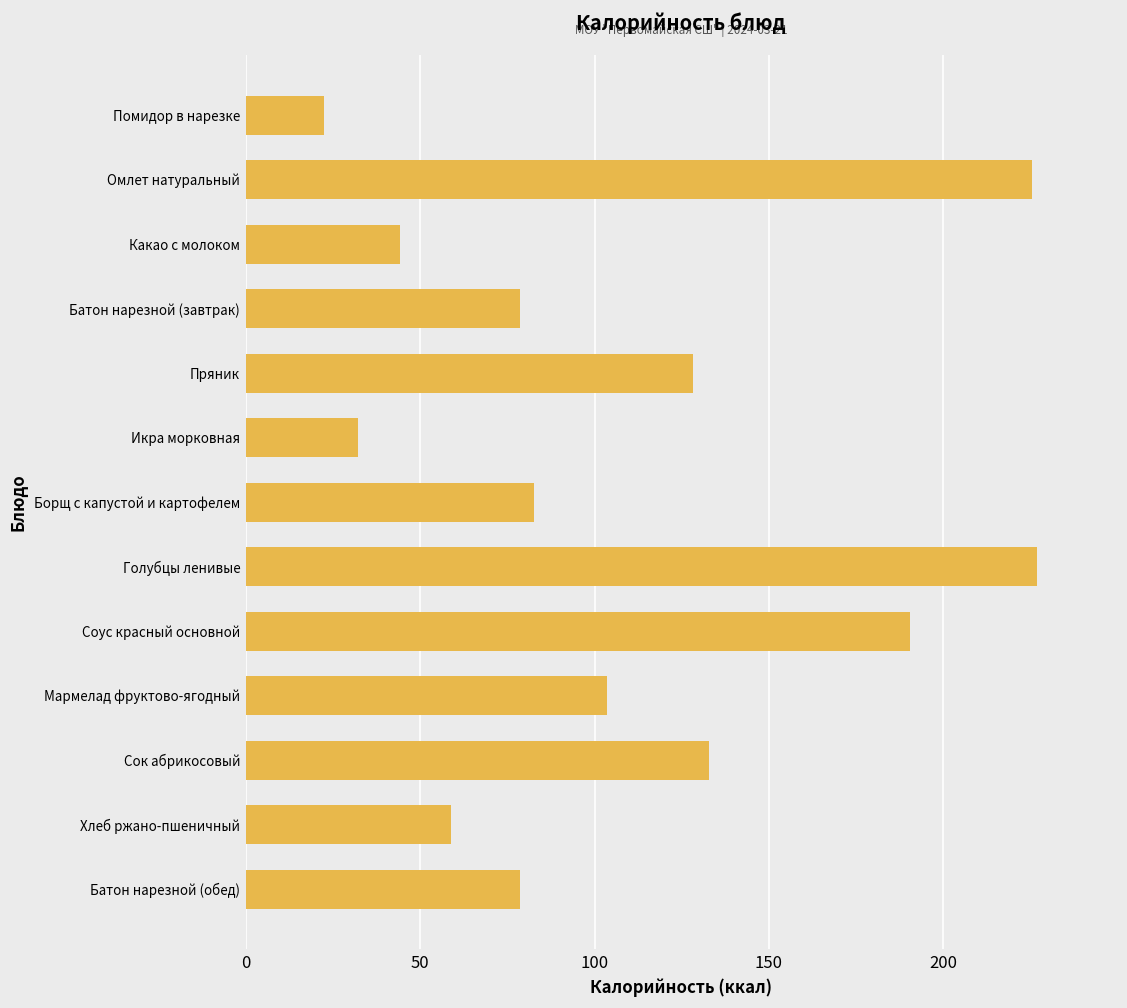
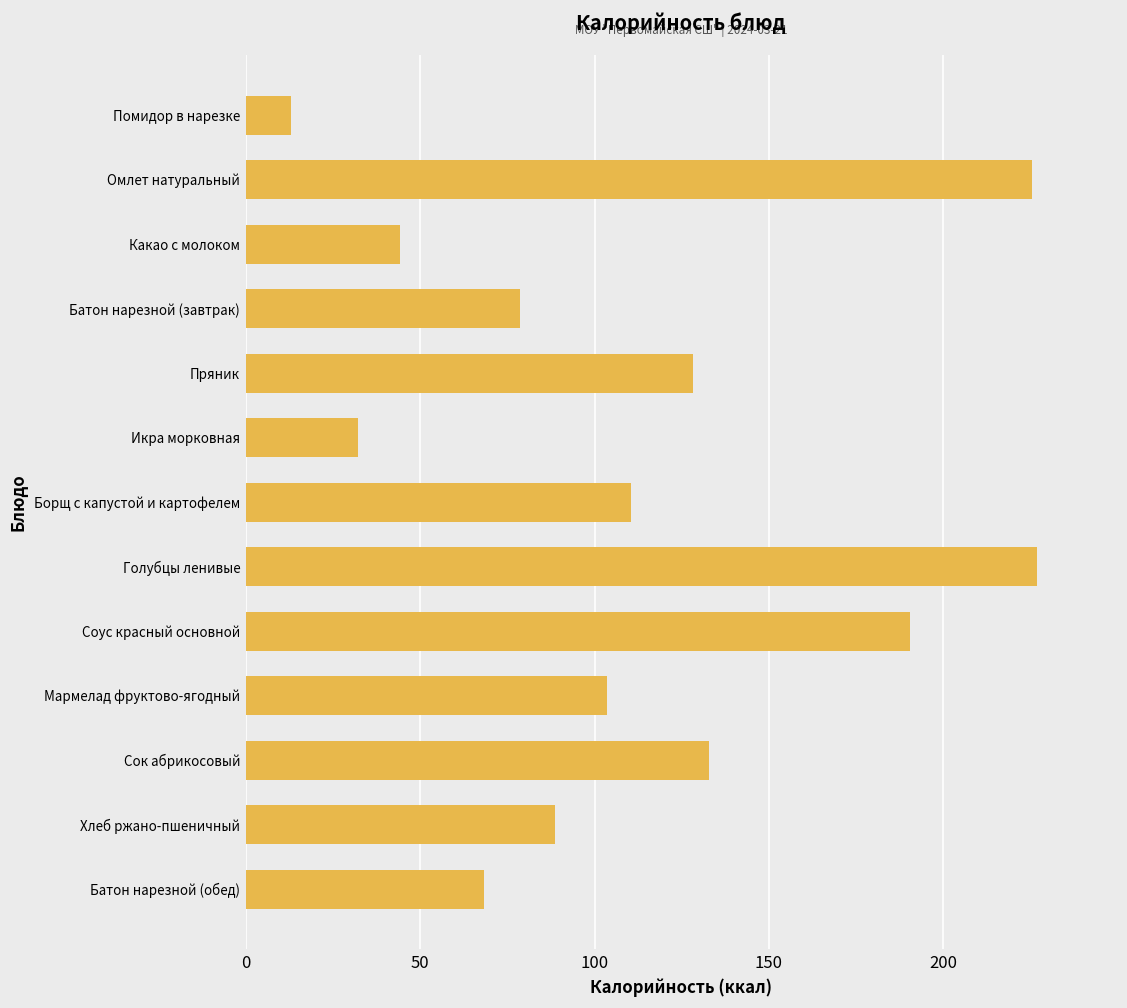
Помидор в нарезке: 22 -> 13
Борщ с капустой и картофелем: 83 -> 110
Хлеб ржано-пшеничный: 59 -> 89
Батон нарезной (обед): 79 -> 68
